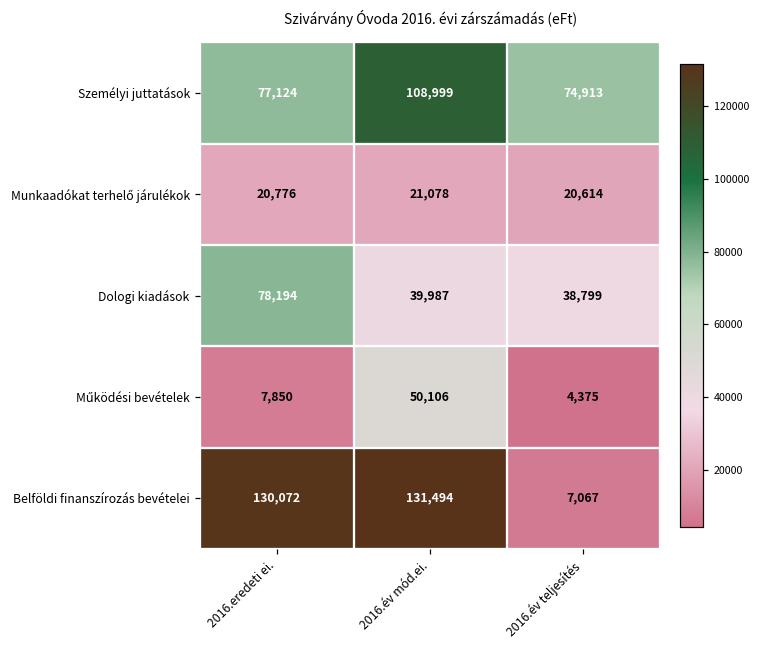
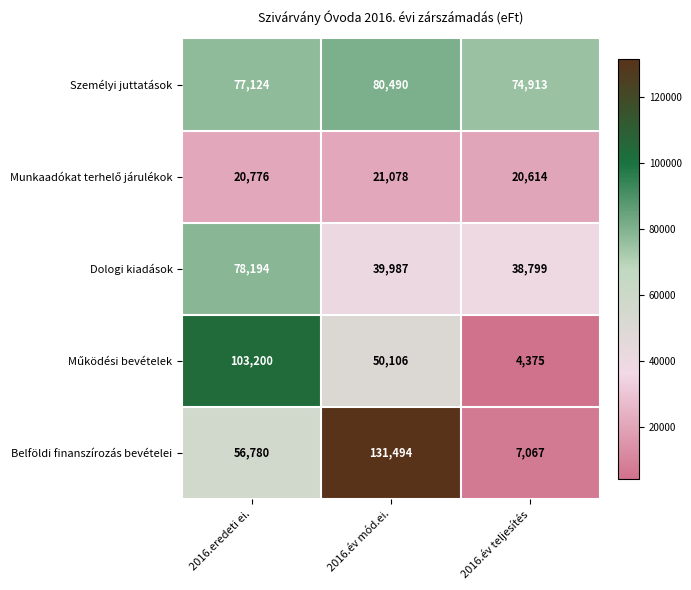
Személyi juttatások, 2016.év mód.ei.: 108,999 -> 80,490
Működési bevételek, 2016.eredeti ei.: 7,850 -> 103,200
Belföldi finanszírozás bevételei, 2016.eredeti ei.: 130,072 -> 56,780
